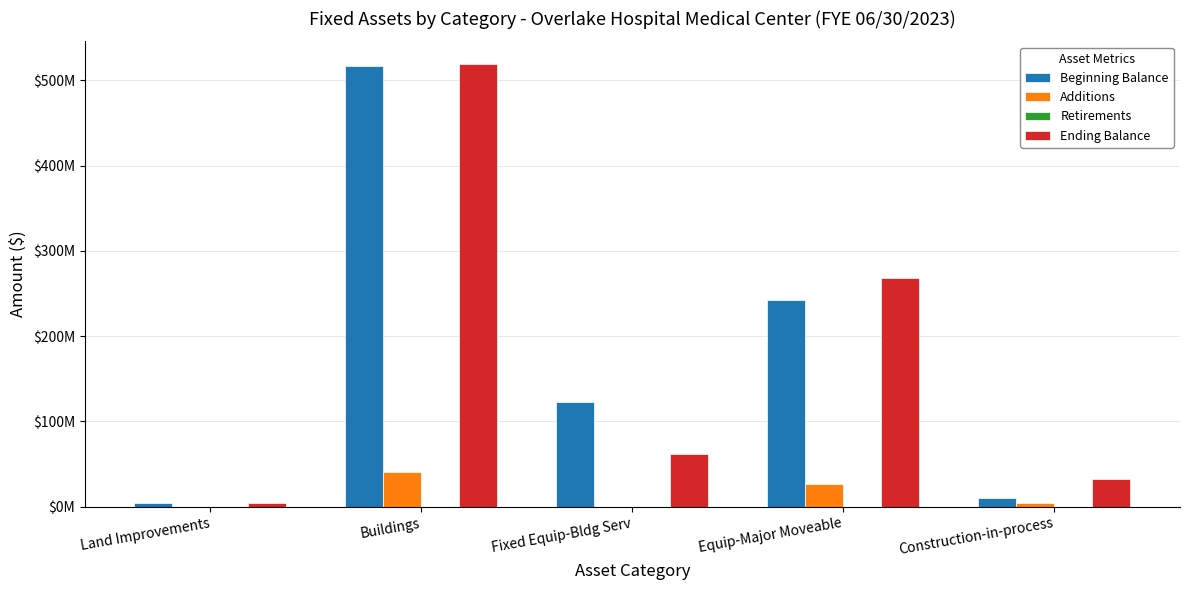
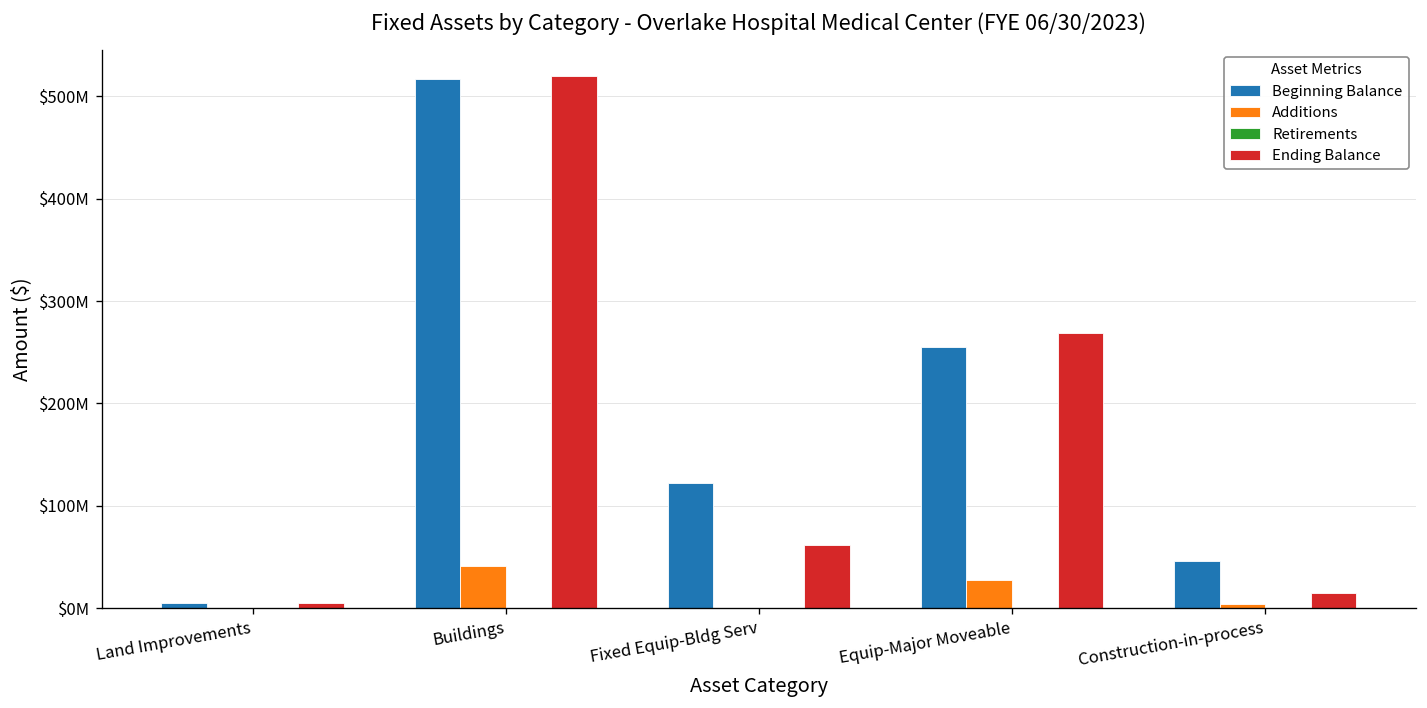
Beginning Balance, Equip-Major Moveable: $240000000 -> $260000000
Beginning Balance, Construction-in-process: $10000000 -> $50000000
Ending Balance, Construction-in-process: $30000000 -> $10000000
